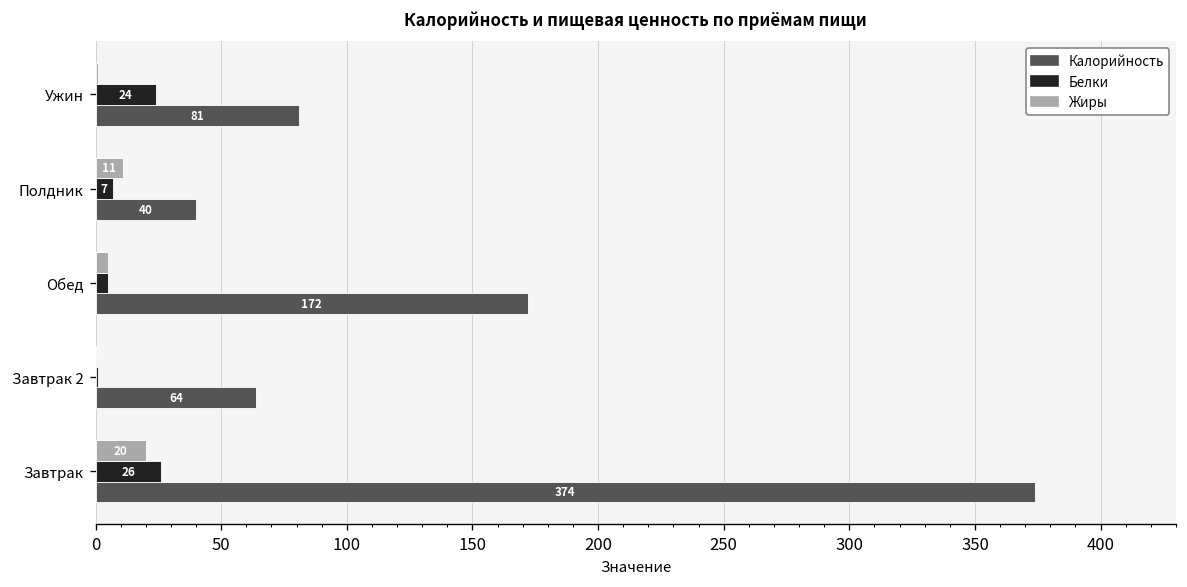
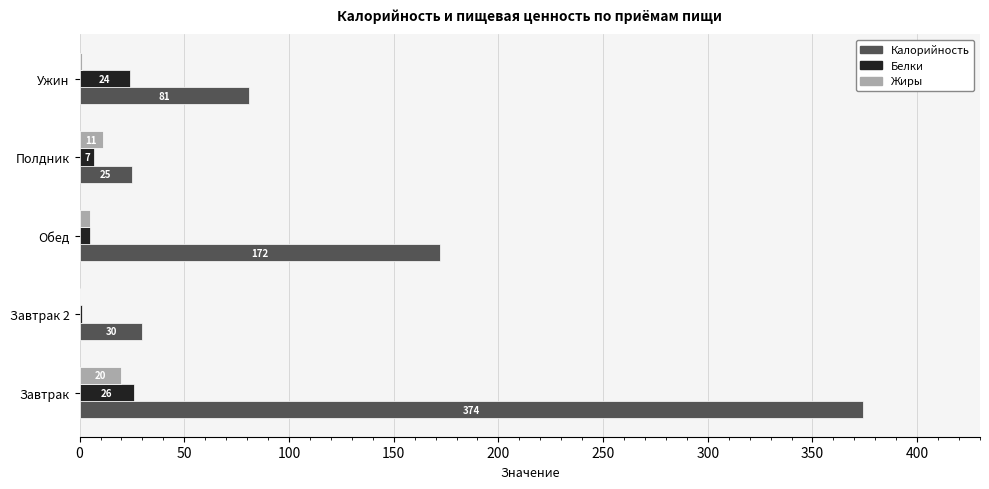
Калорийность, Полдник: 40 -> 25
Калорийность, Завтрак 2: 64 -> 30
